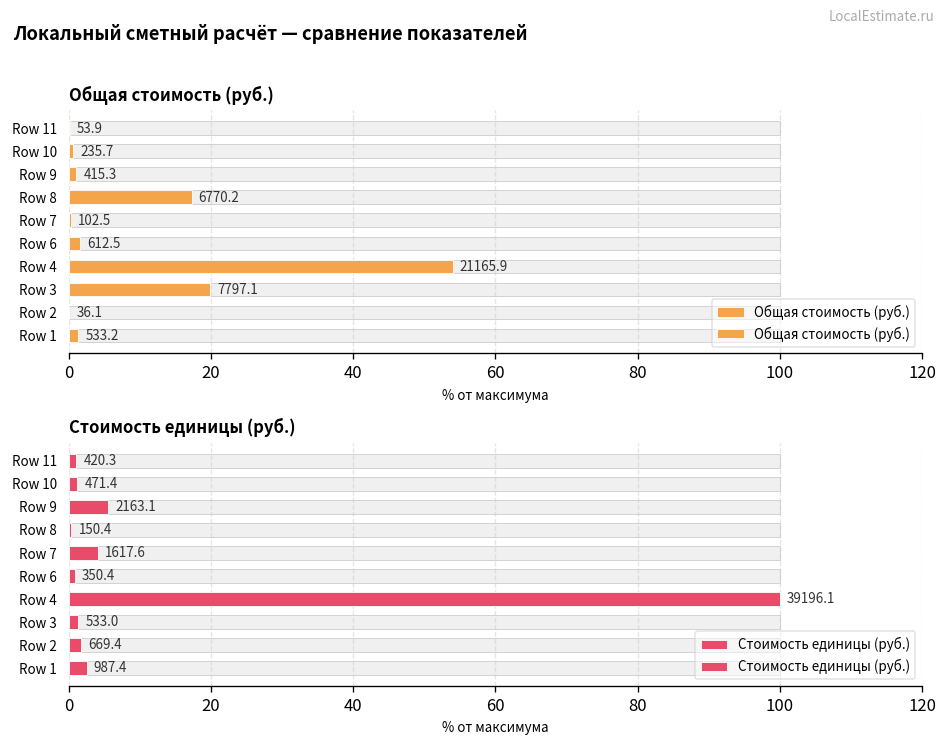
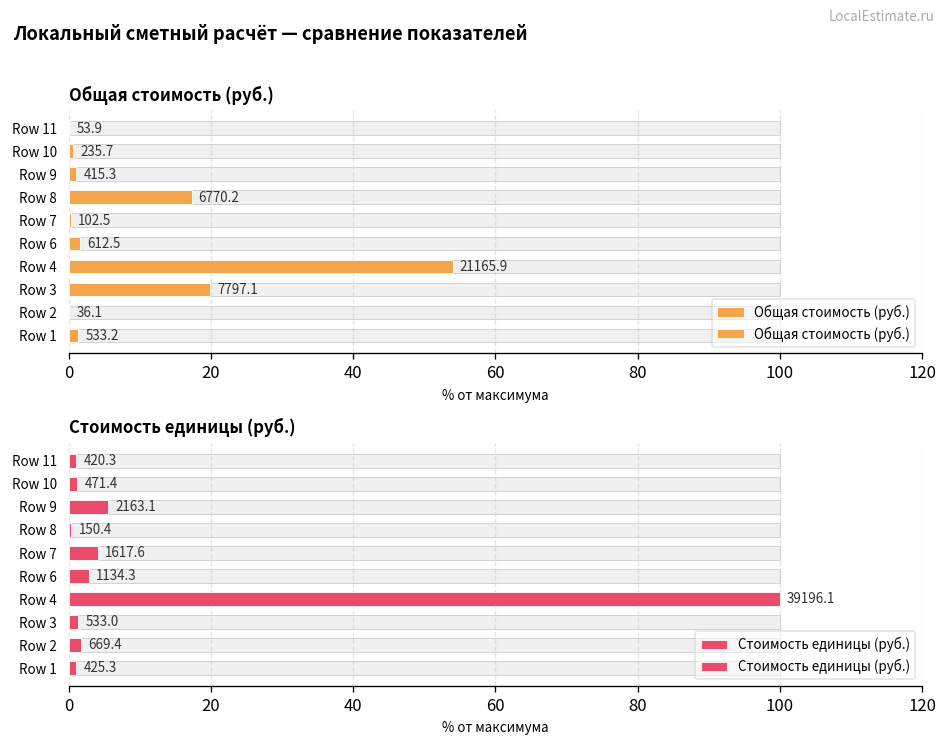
Стоимость единицы (руб.), Стоимость единицы (руб.), Row 6: 350.4 -> 1134.3
Стоимость единицы (руб.), Стоимость единицы (руб.), Row 1: 987.4 -> 425.3
